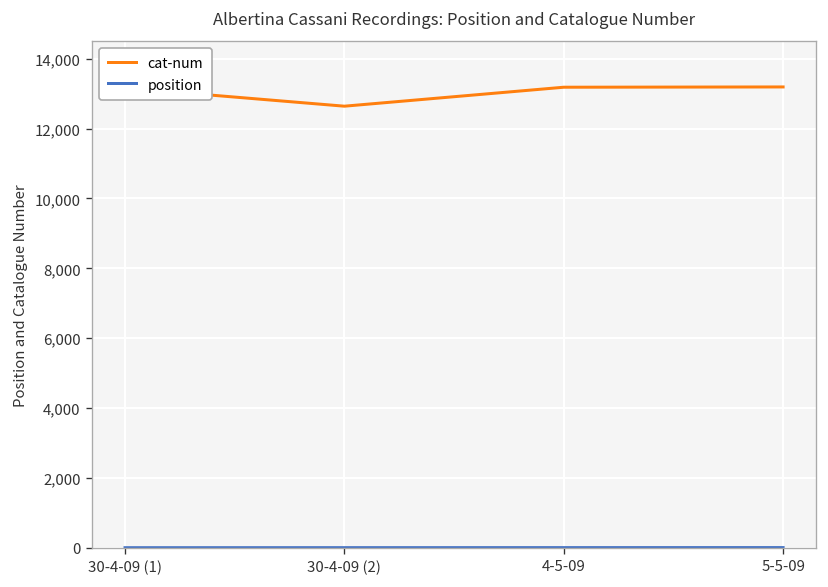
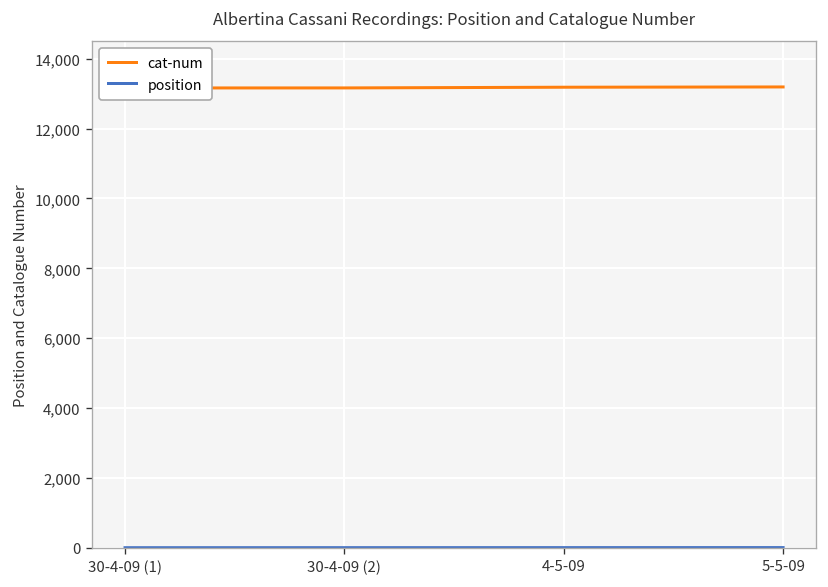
cat-num, 30-4-09 (2): 12,600 -> 13,200
